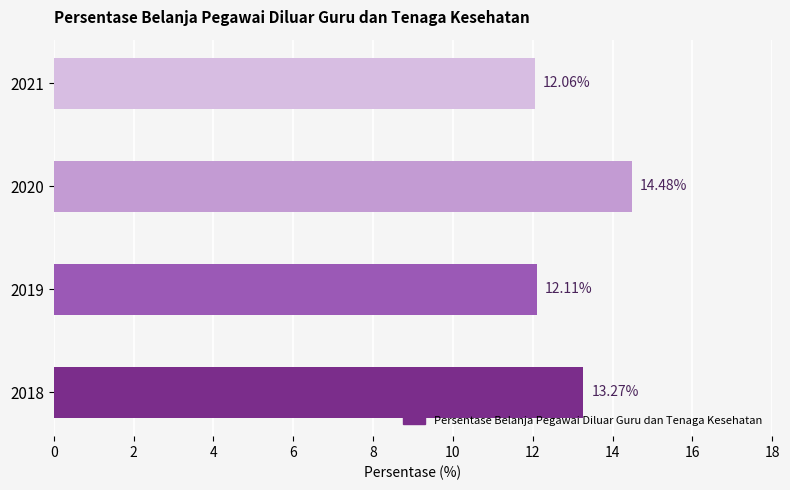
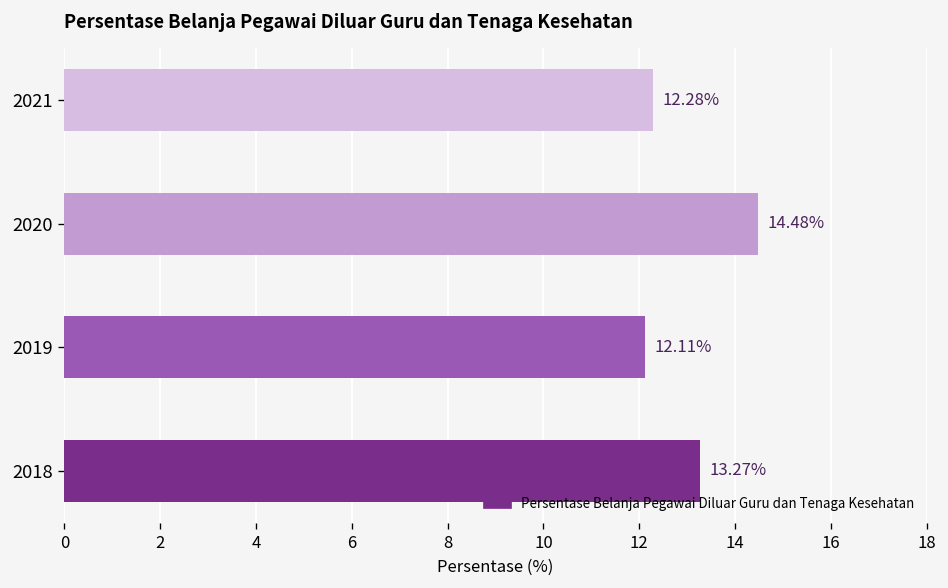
2021: 12.06% -> 12.28%
